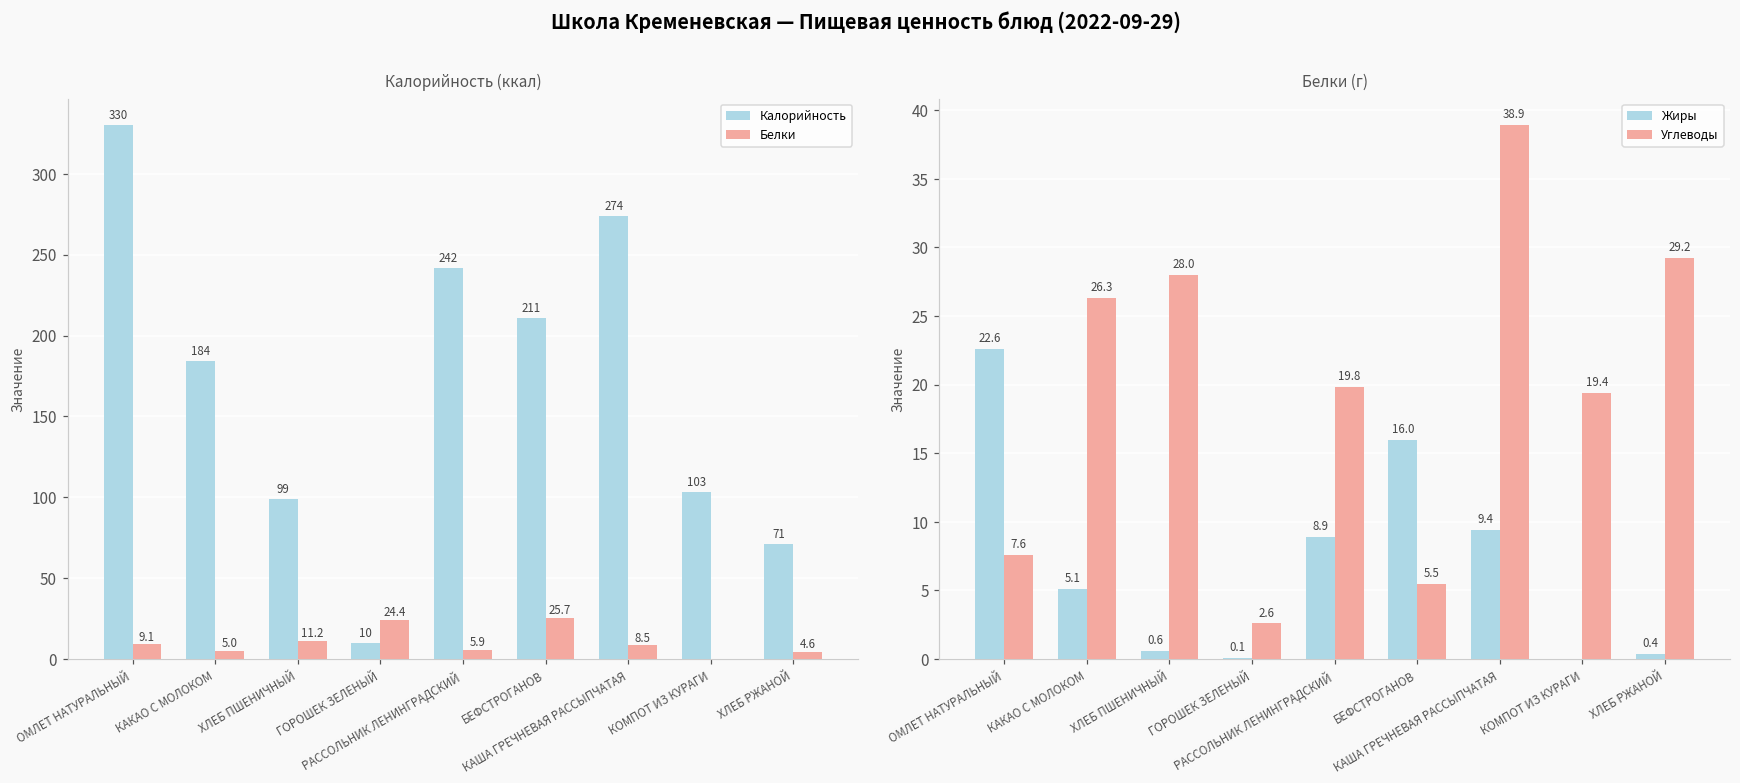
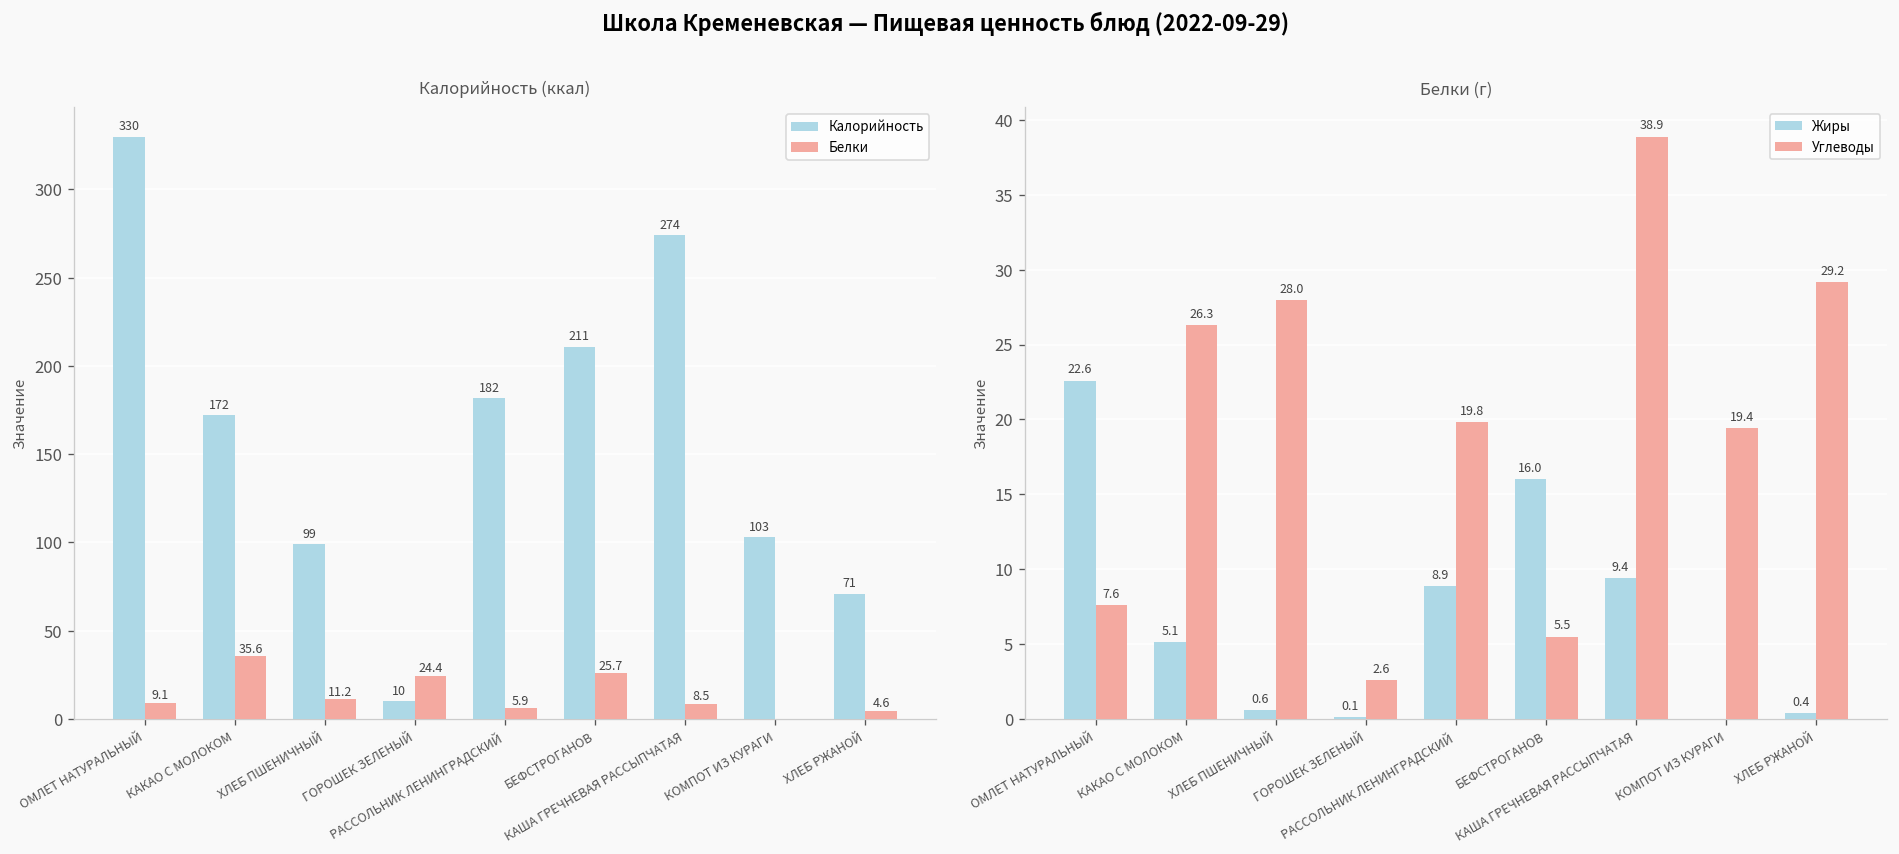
Калорийность (ккал), Калорийность, КАКАО С МОЛОКОМ: 184 -> 172
Калорийность (ккал), Белки, КАКАО С МОЛОКОМ: 5.0 -> 35.6
Калорийность (ккал), Калорийность, РАССОЛЬНИК ЛЕНИНГРАДСКИЙ: 242 -> 182
